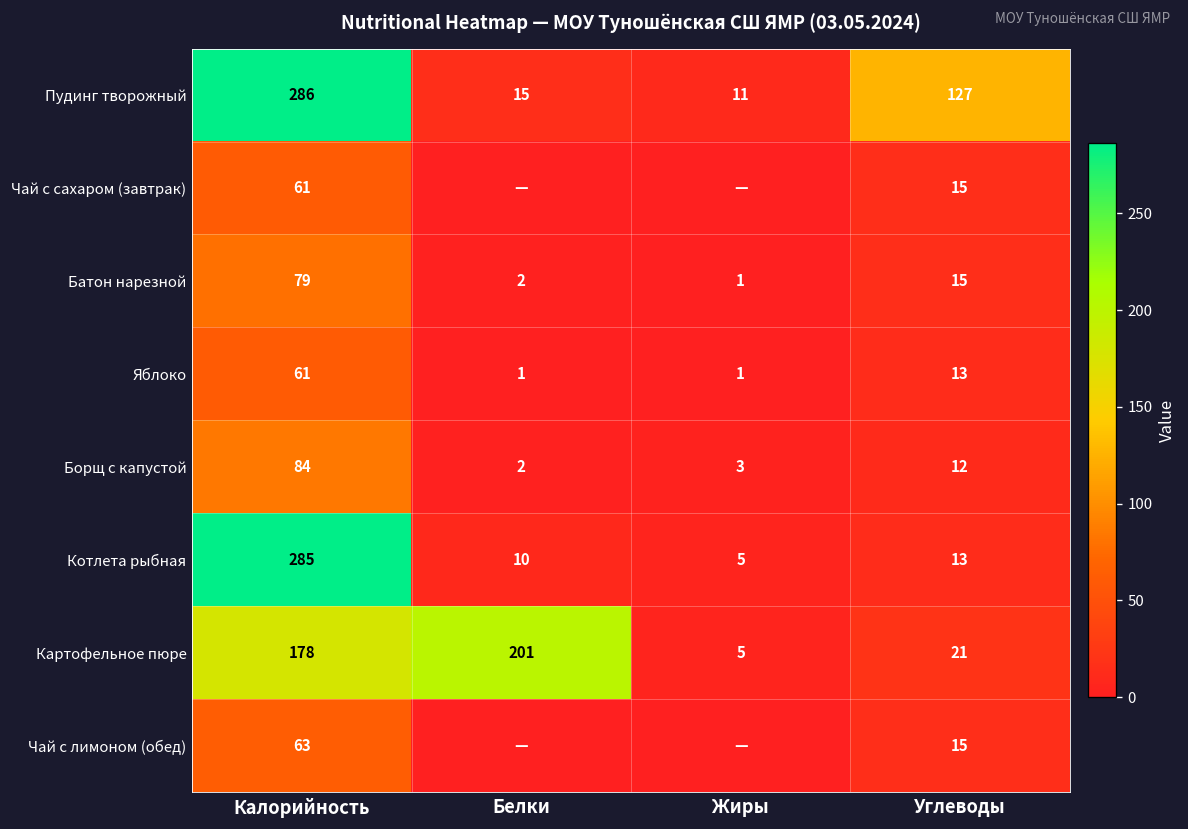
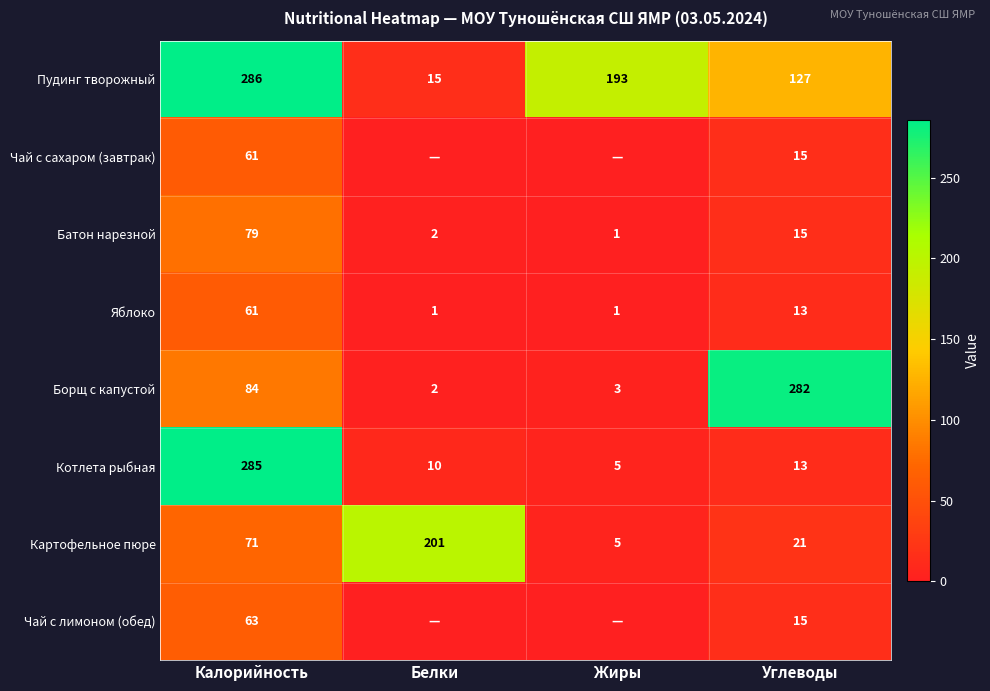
Пудинг творожный, Жиры: 11 -> 193
Борщ с капустой, Углеводы: 12 -> 282
Картофельное пюре, Калорийность: 178 -> 71
